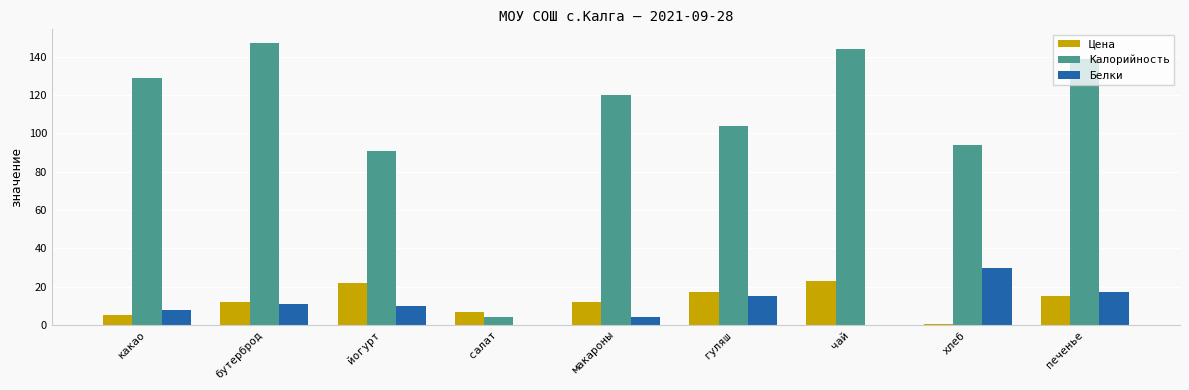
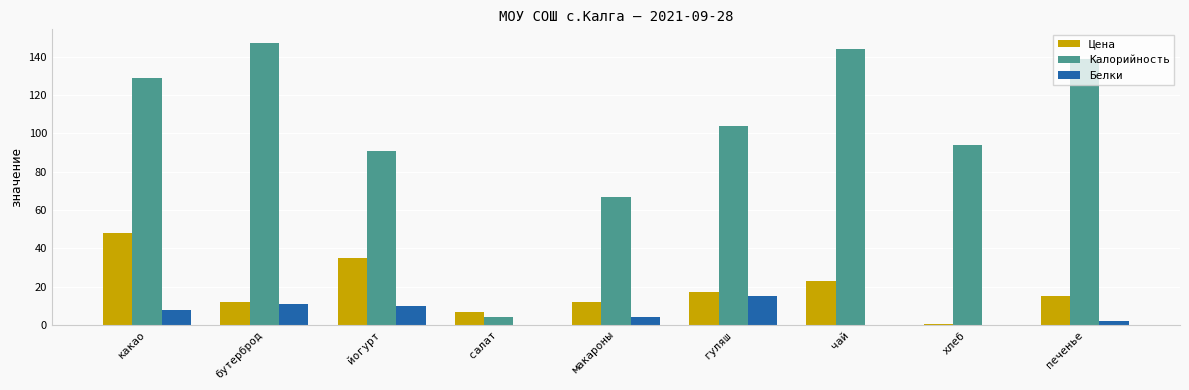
Цена, какао: 5 -> 48
Цена, йогурт: 22 -> 35
Калорийность, макароны: 120 -> 67
Белки, хлеб: 30 -> 0
Белки, печенье: 17 -> 2
